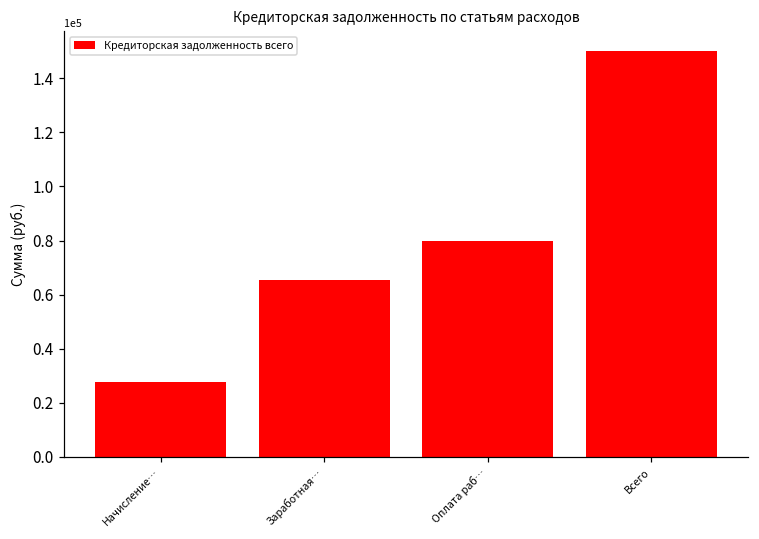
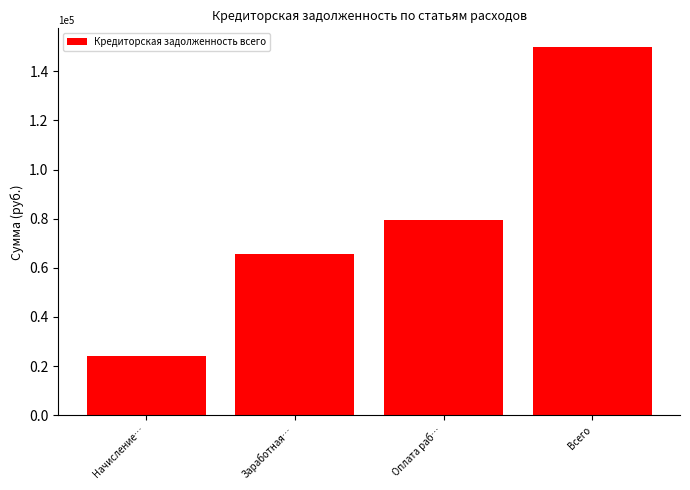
Начисление…: 28000 -> 24000
